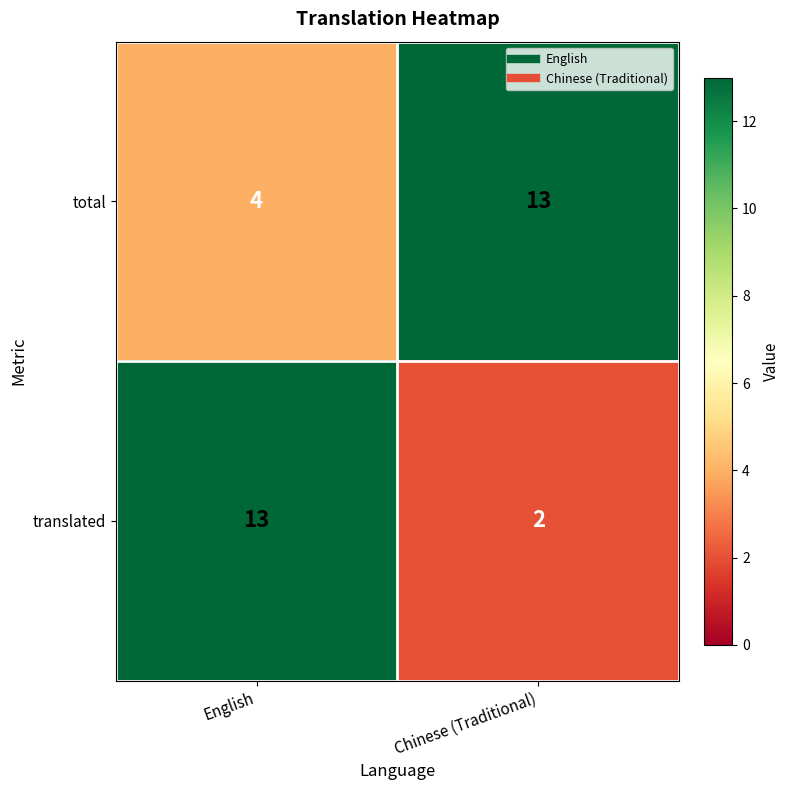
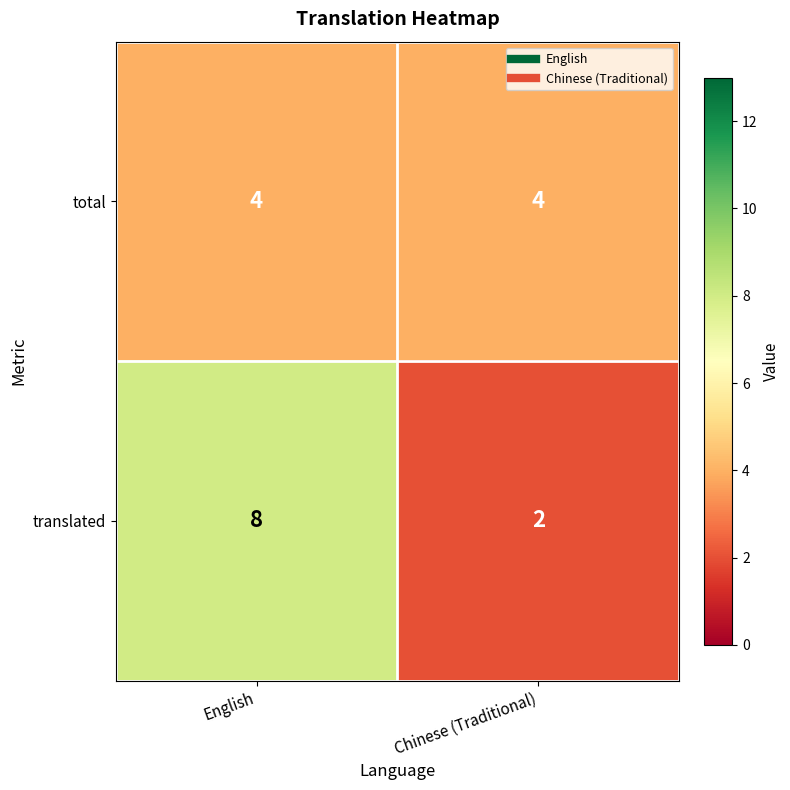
total, Chinese (Traditional): 13 -> 4
translated, English: 13 -> 8
